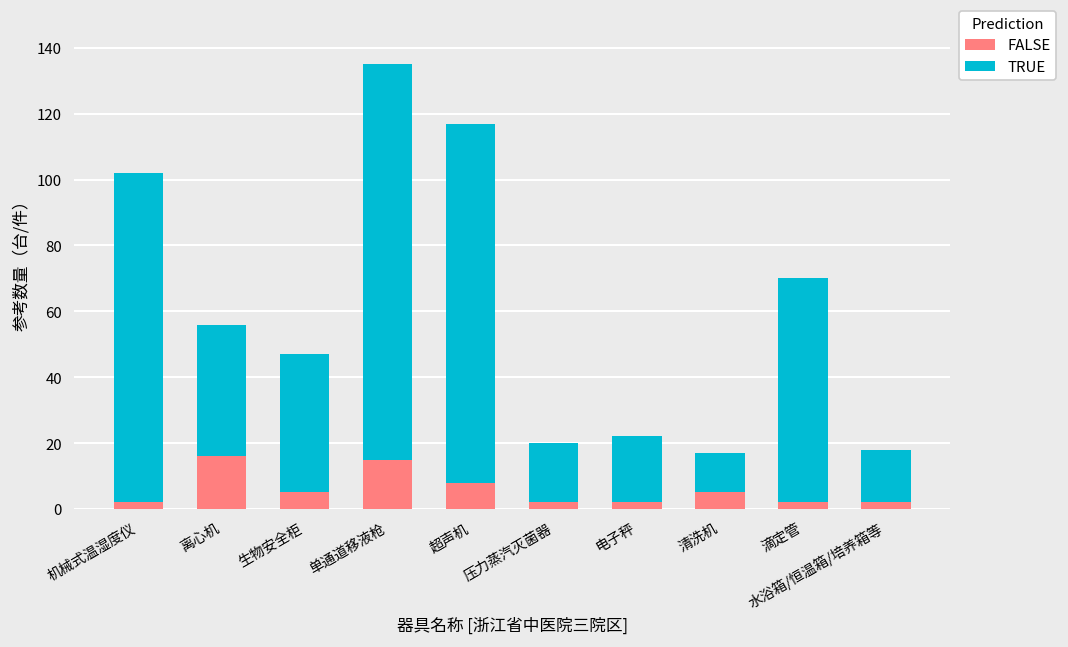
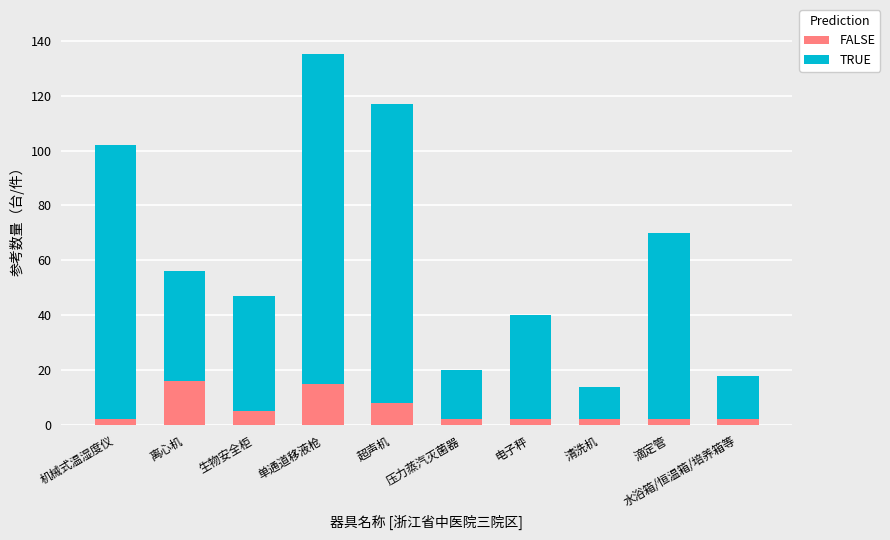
TRUE, 电子秤: 20 -> 38
FALSE, 清洗机: 5 -> 2
